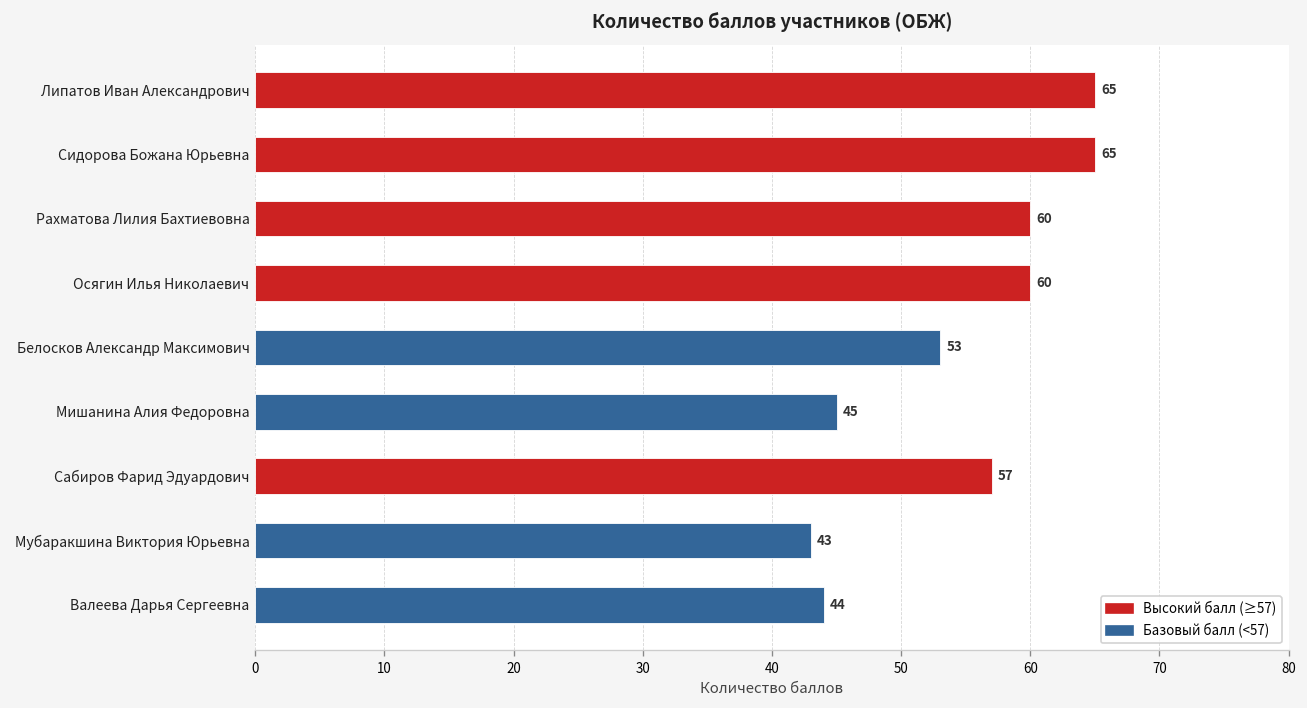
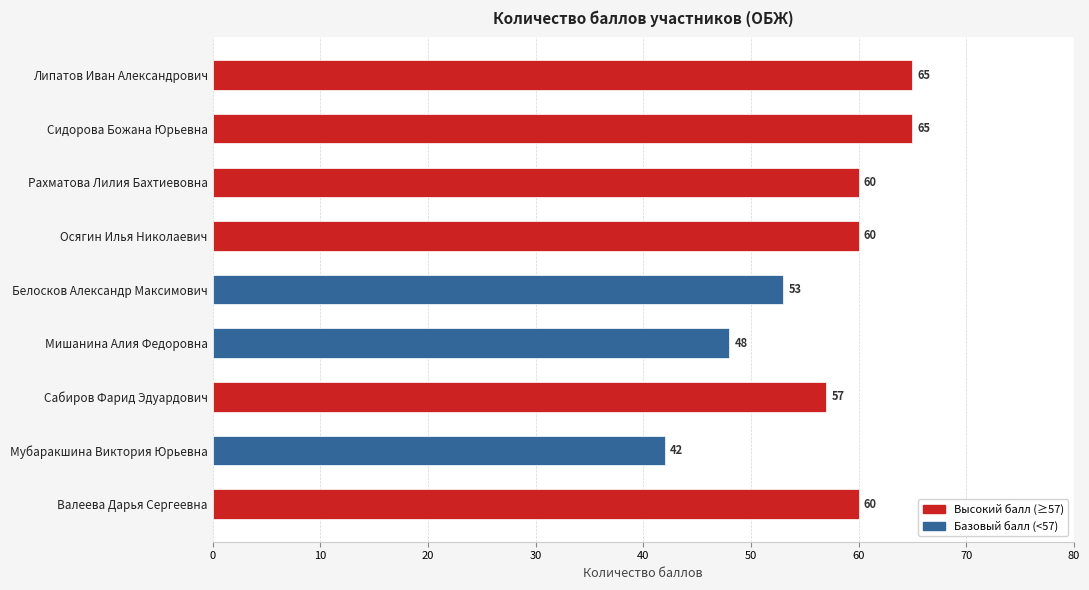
Мишанина Алия Федоровна: 45 -> 48
Мубаракшина Виктория Юрьевна: 43 -> 42
Валеева Дарья Сергеевна: 44 -> 60
